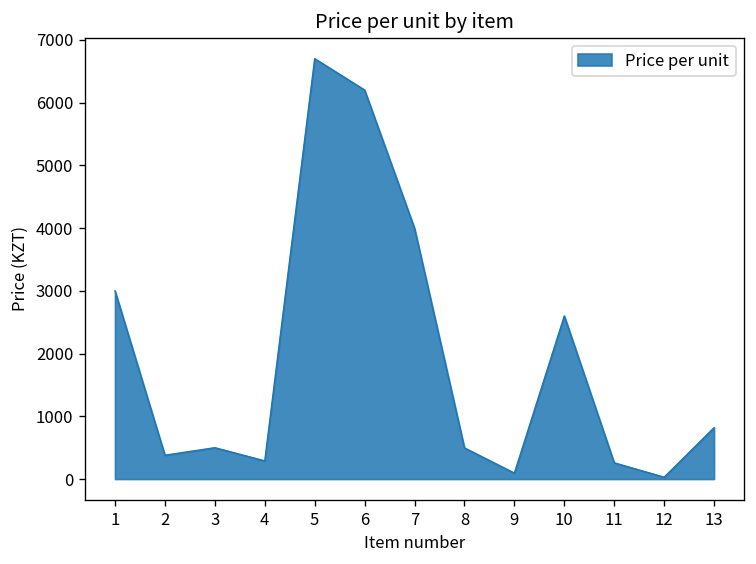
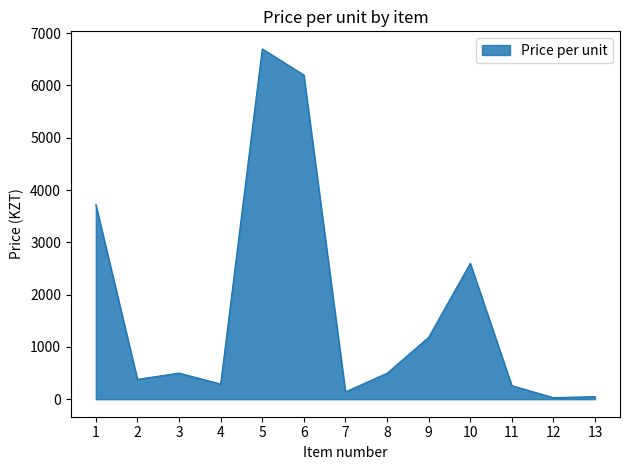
1: 3000 -> 3700
7: 4000 -> 100
9: 100 -> 1200
13: 800 -> 100
